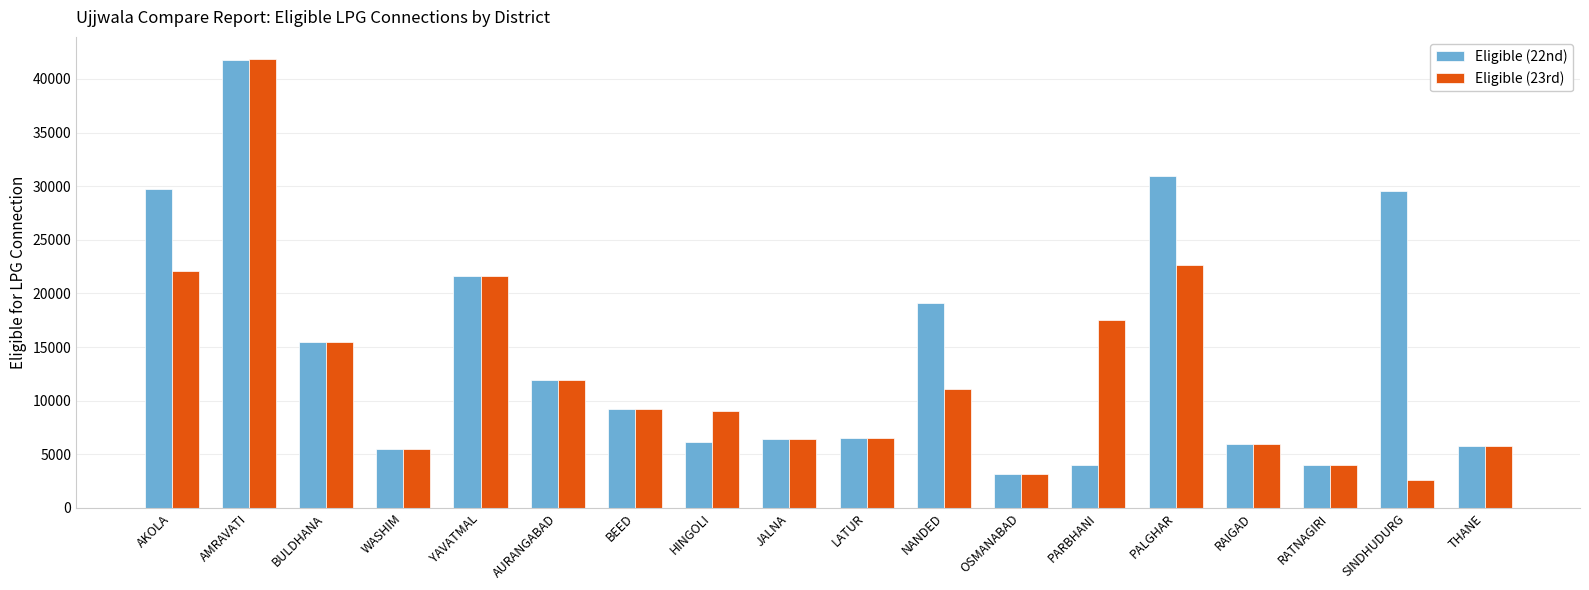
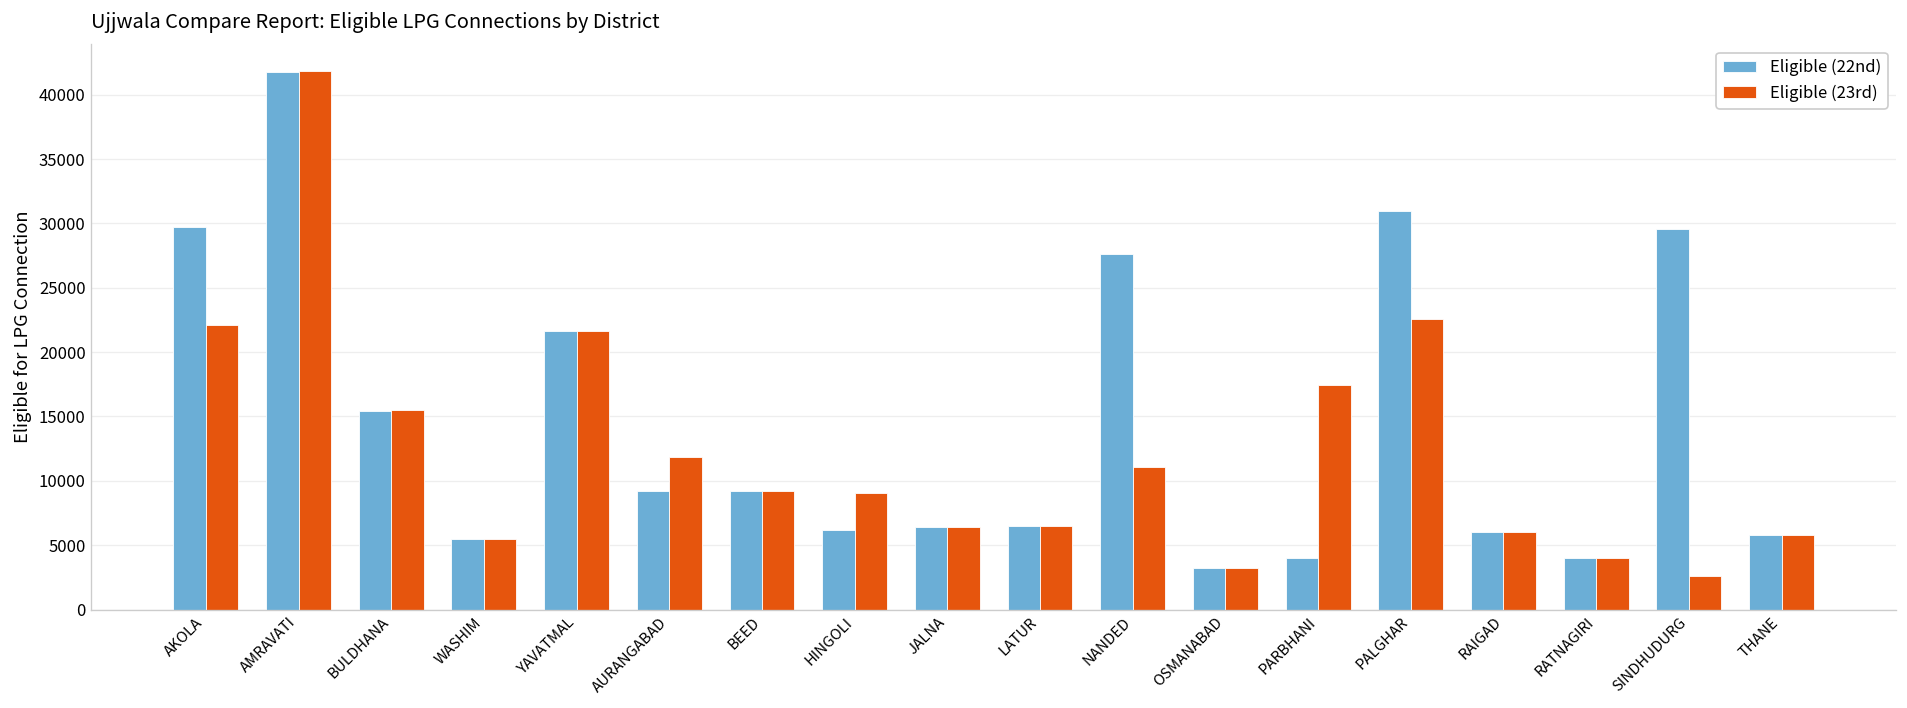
Eligible (22nd), AURANGABAD: 11900 -> 9200
Eligible (22nd), NANDED: 19100 -> 27700
